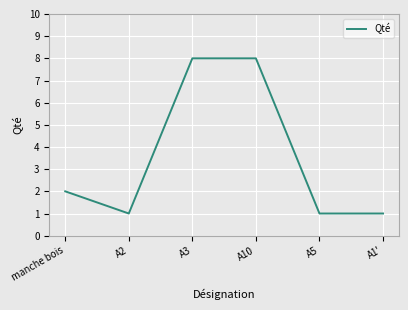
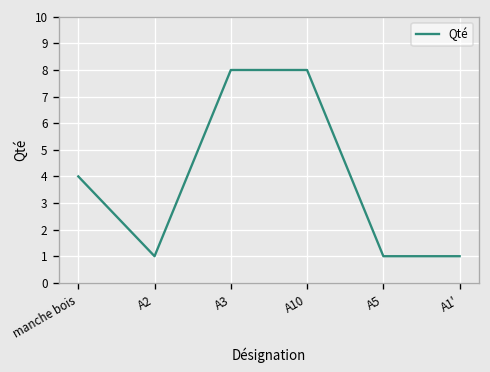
manche bois: 2 -> 4
